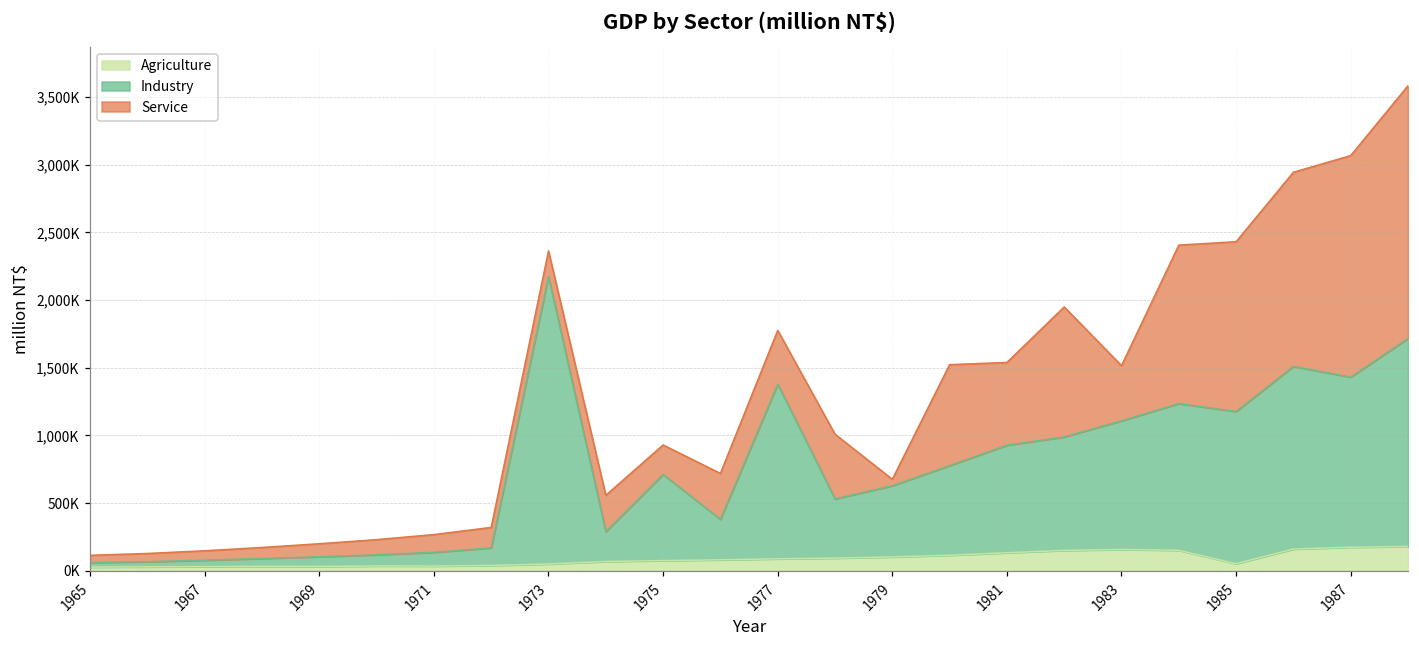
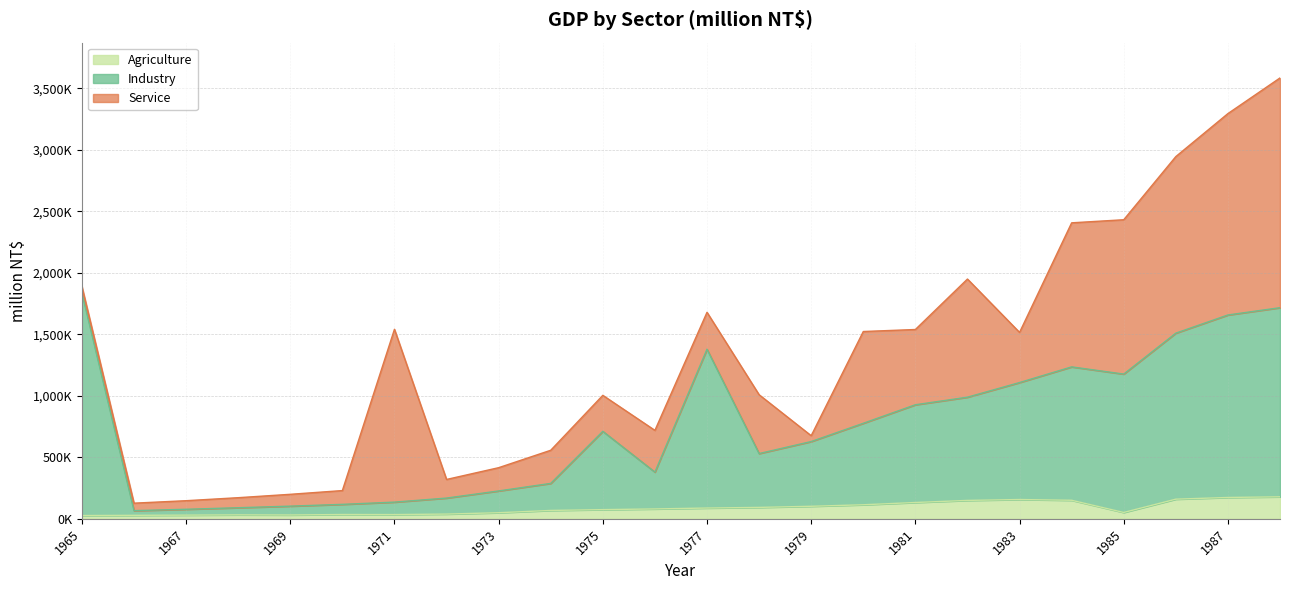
Industry, 1965: 30,000 -> 1,810,000
Service, 1971: 130,000 -> 1,400,000
Industry, 1973: 2,120,000 -> 180,000
Service, 1975: 220,000 -> 290,000
Service, 1977: 400,000 -> 300,000
Industry, 1987: 1,260,000 -> 1,480,000
